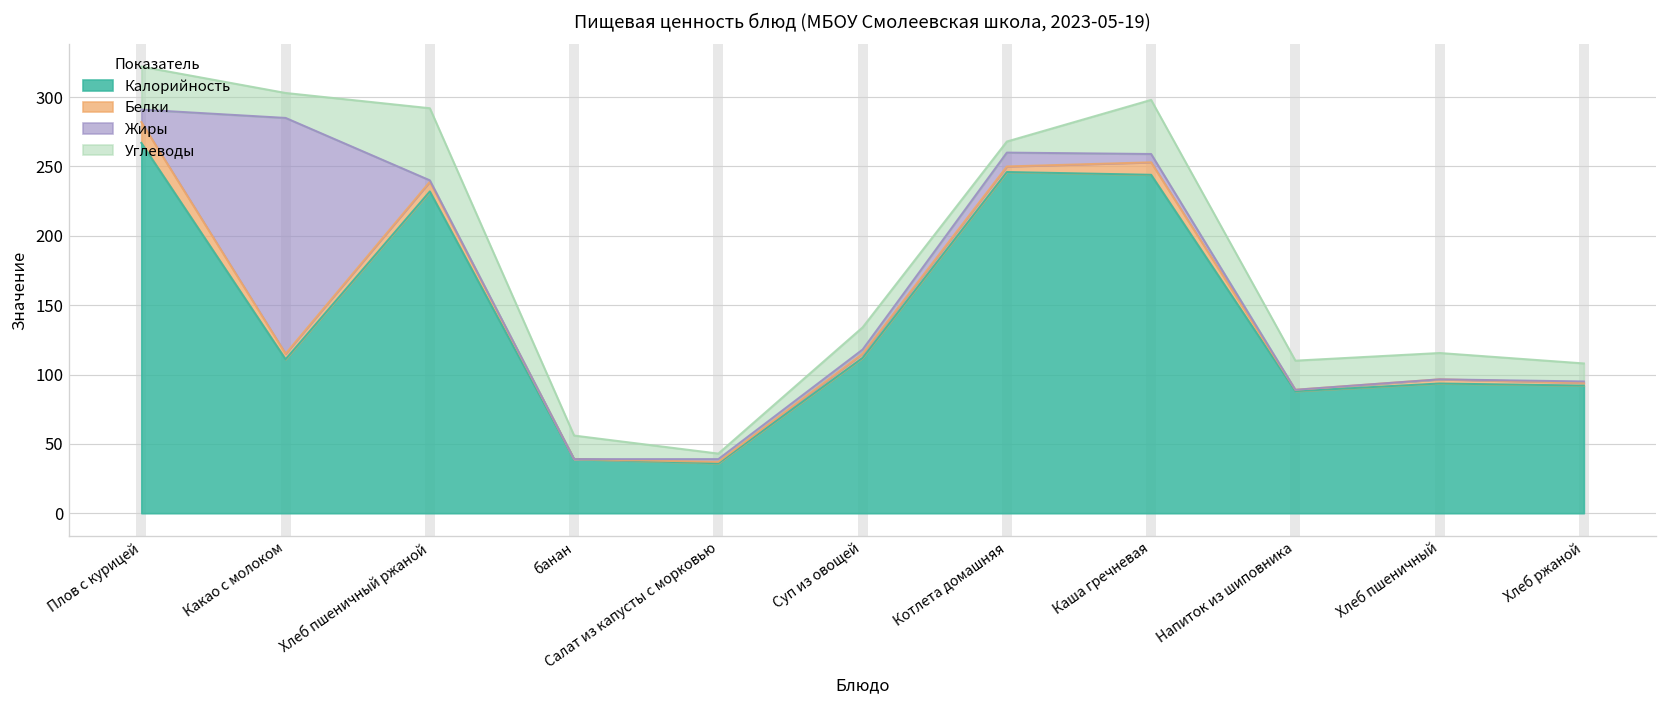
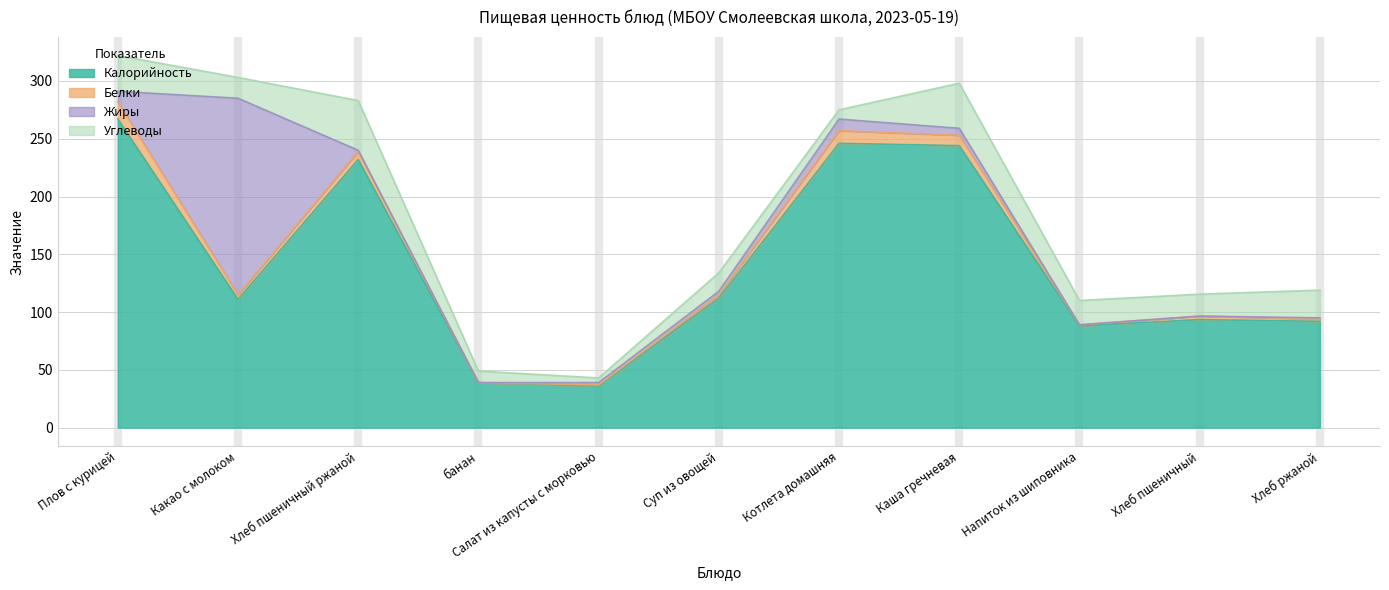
Углеводы, Хлеб пшеничный ржаной: 52 -> 43
Углеводы, банан: 17 -> 10
Белки, Котлета домашняя: 4 -> 11
Углеводы, Хлеб ржаной: 13 -> 24
